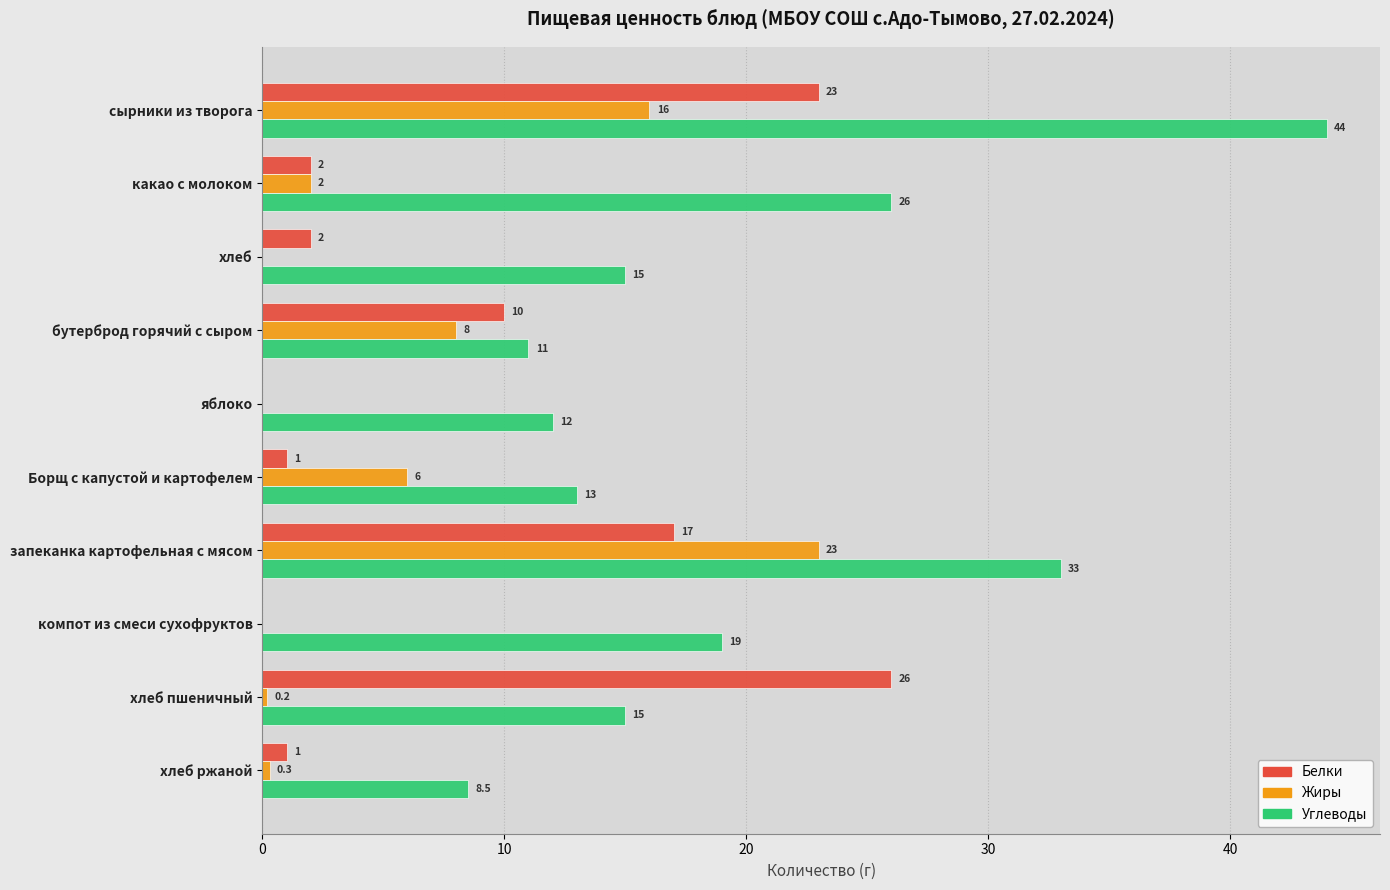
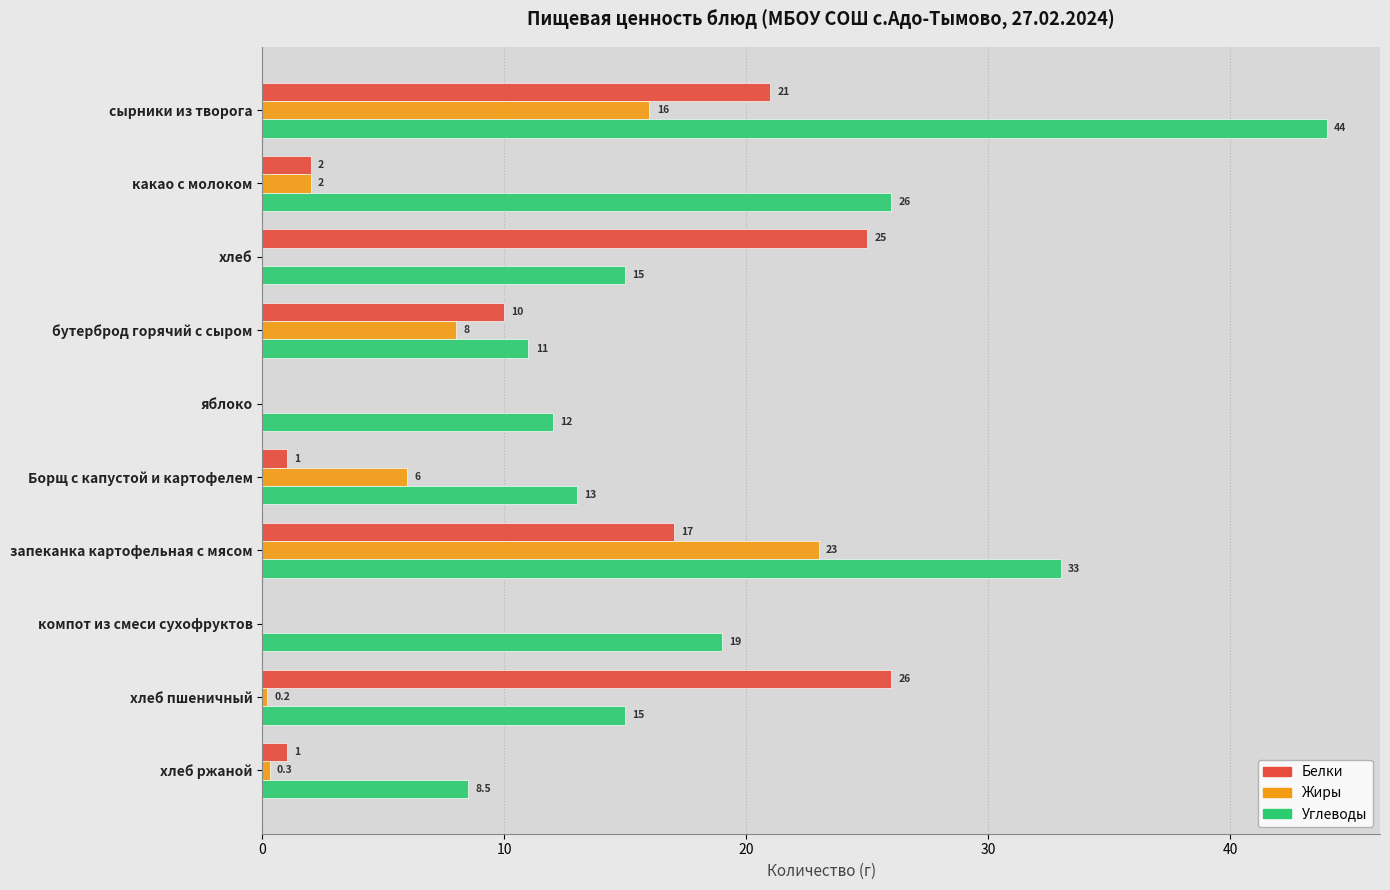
Белки, сырники из творога: 23 -> 21
Белки, хлеб: 2 -> 25
